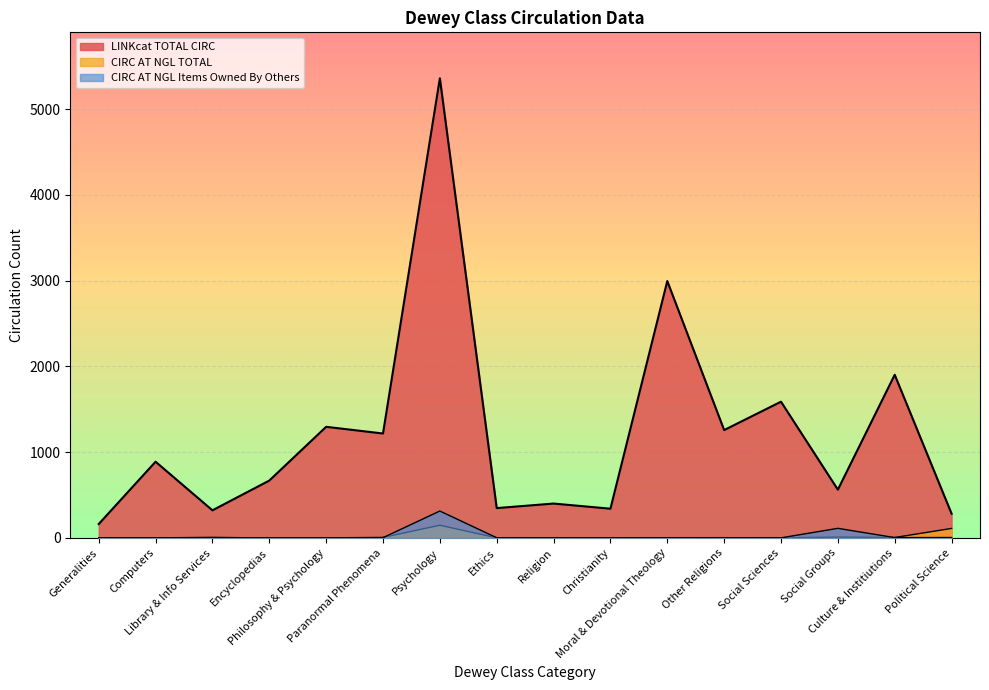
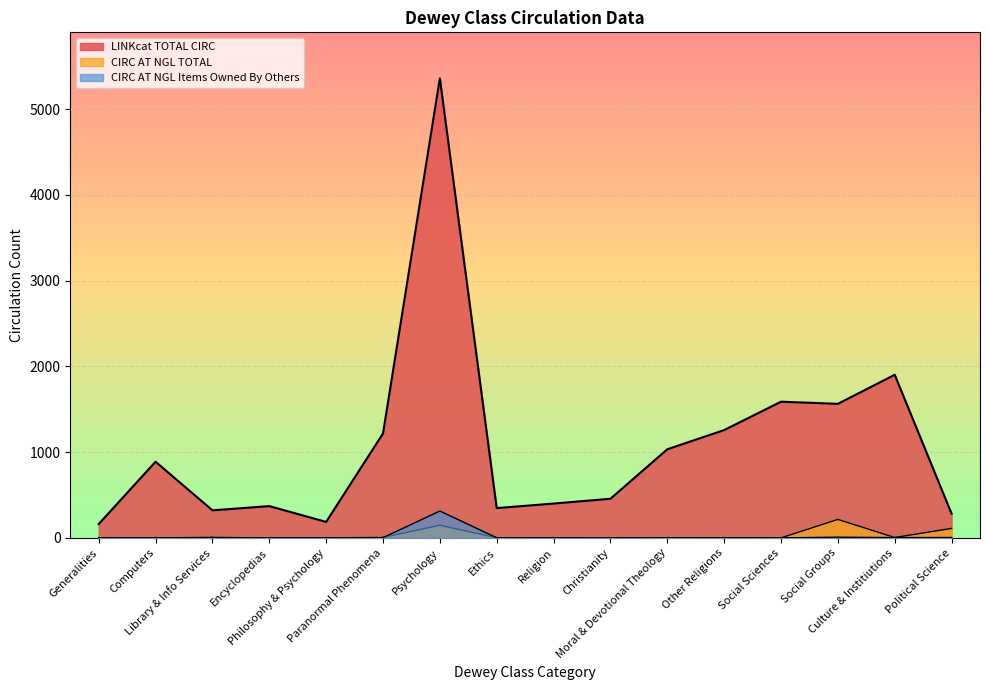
LINKcat TOTAL CIRC, Encyclopedias: 700 -> 400
LINKcat TOTAL CIRC, Philosophy & Psychology: 1300 -> 200
LINKcat TOTAL CIRC, Christianity: 300 -> 500
LINKcat TOTAL CIRC, Moral & Devotional Theology: 3000 -> 1000
LINKcat TOTAL CIRC, Social Groups: 600 -> 1600
CIRC AT NGL TOTAL, Social Groups: 0 -> 200
CIRC AT NGL Items Owned By Others, Social Groups: 100 -> 0
